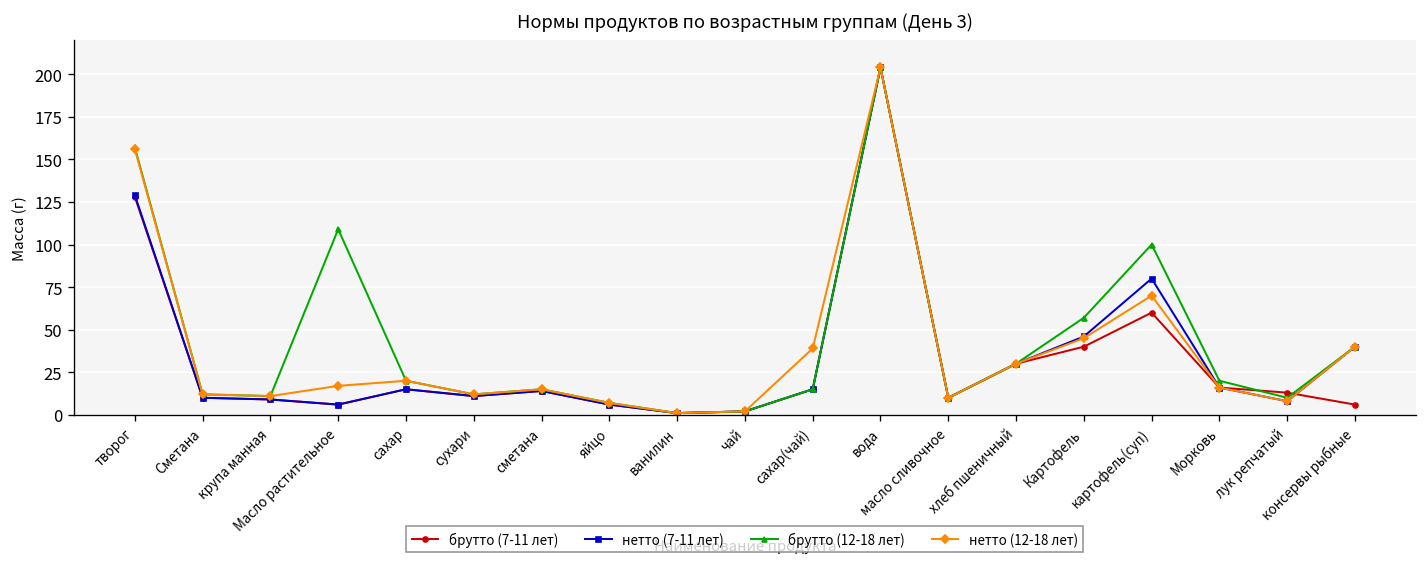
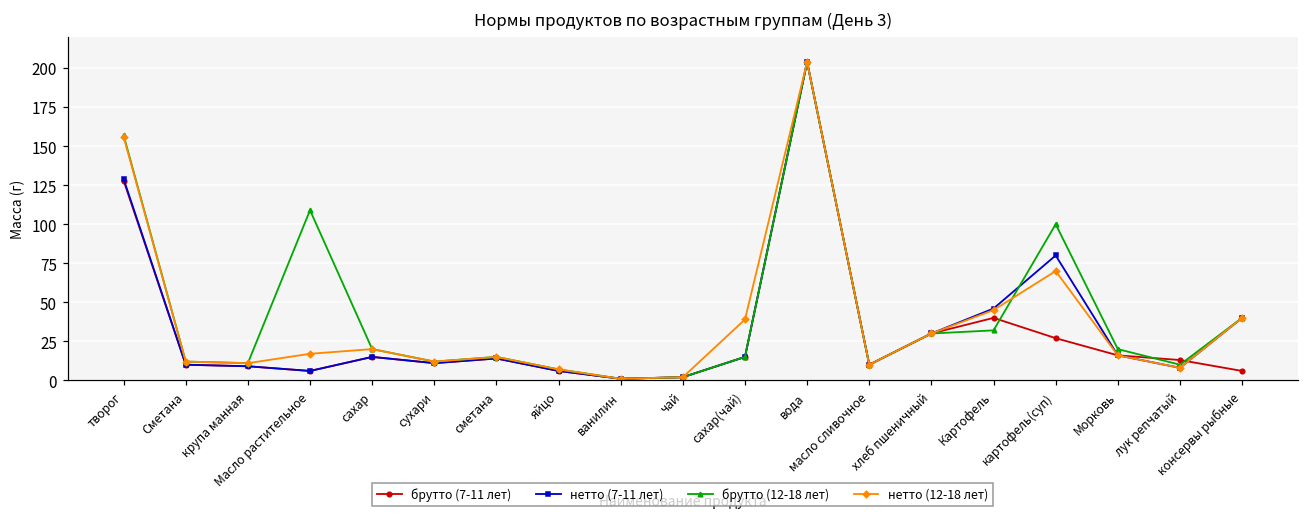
брутто (12-18 лет), Картофель: 57 -> 32
брутто (7-11 лет), картофель(суп): 60 -> 27
